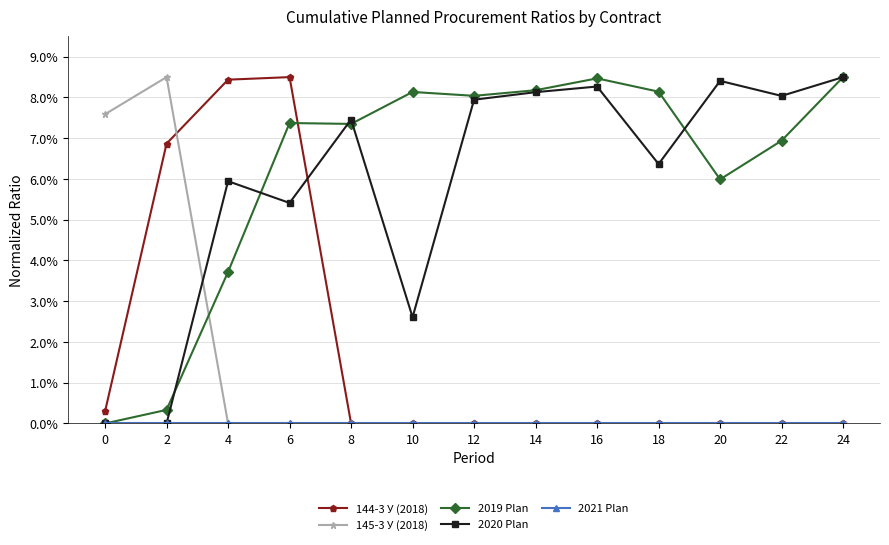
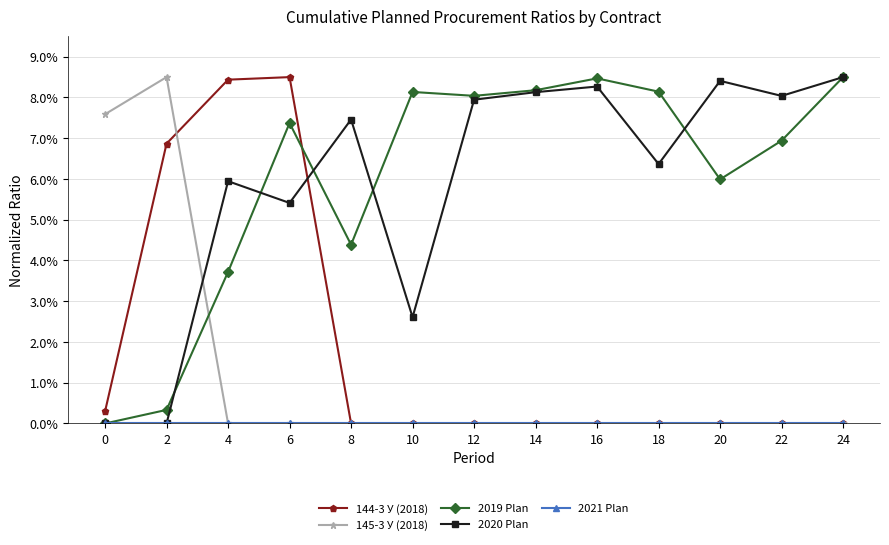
2019 Plan, 8: 7.4% -> 4.4%
